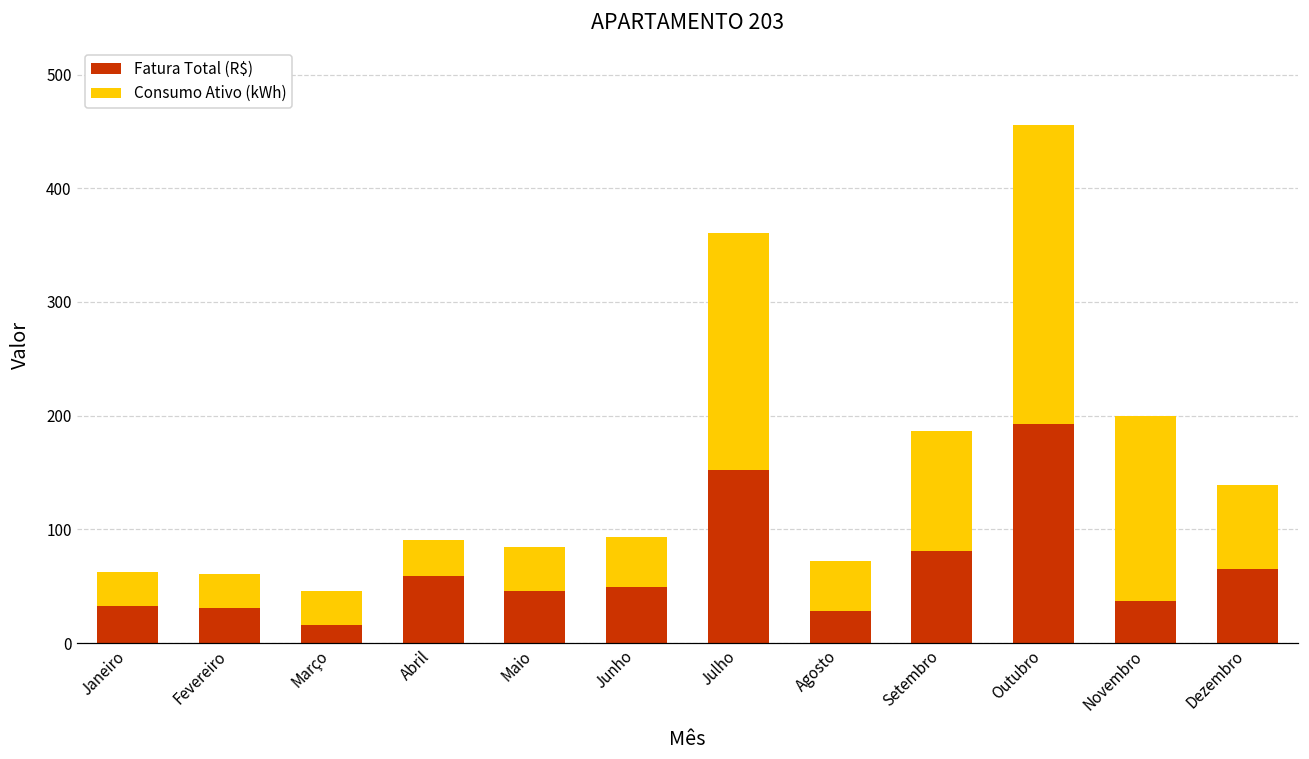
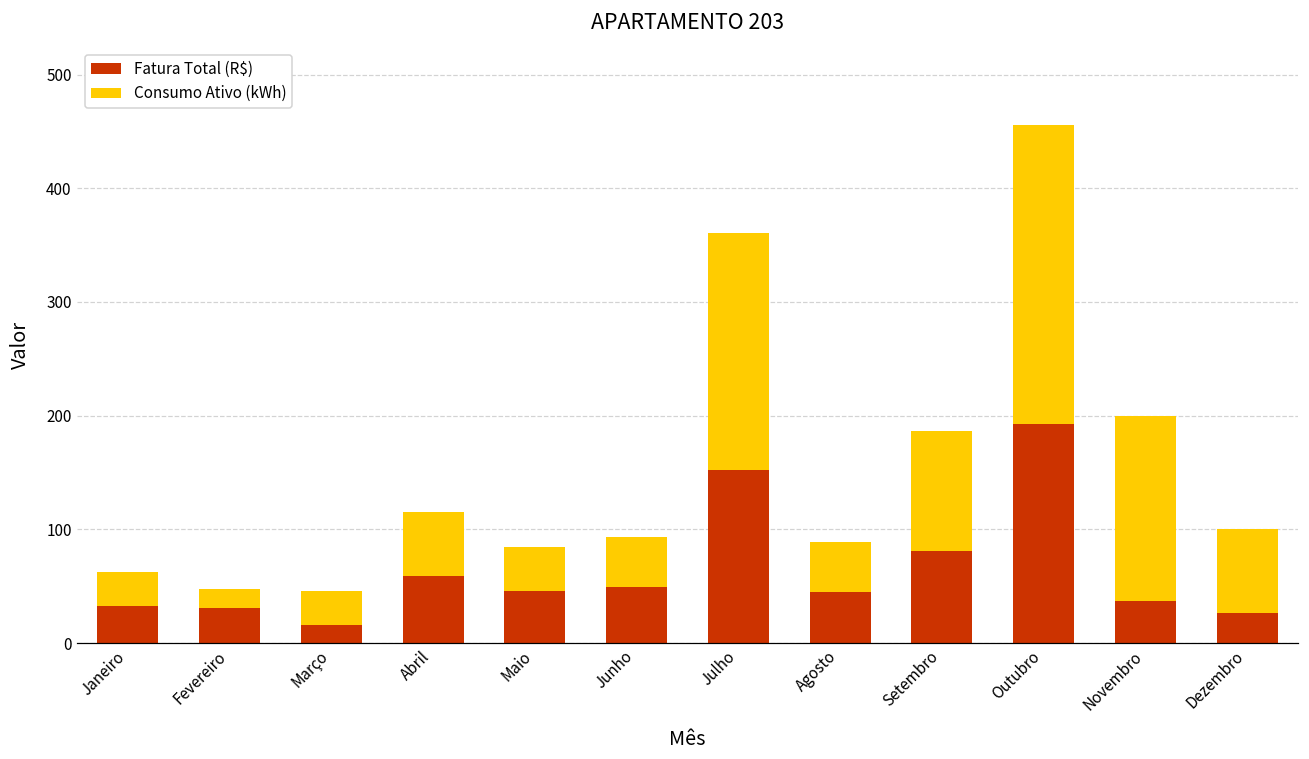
Consumo Ativo (kWh), Fevereiro: 30 -> 16
Consumo Ativo (kWh), Abril: 32 -> 56
Fatura Total (R$), Agosto: 28 -> 45
Fatura Total (R$), Dezembro: 65 -> 26
